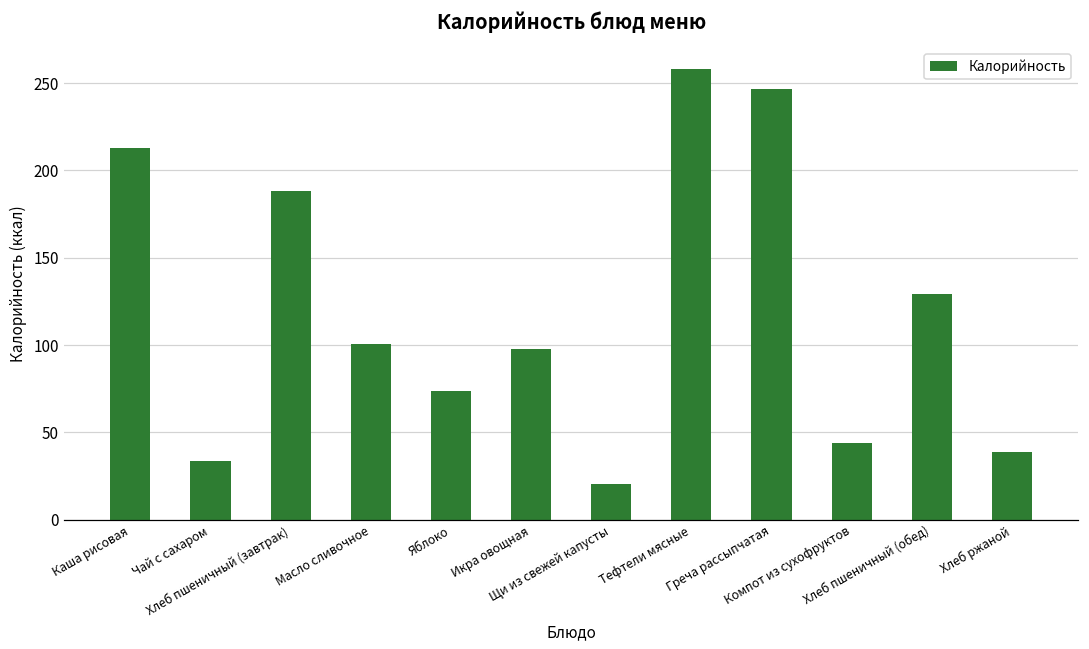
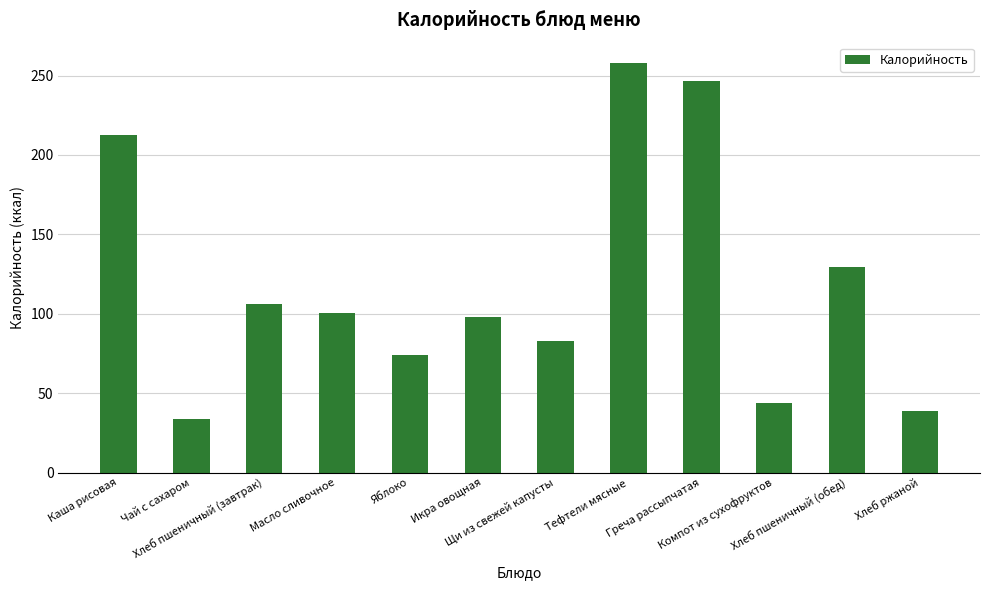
Хлеб пшеничный (завтрак): 188 -> 106
Щи из свежей капусты: 21 -> 83
